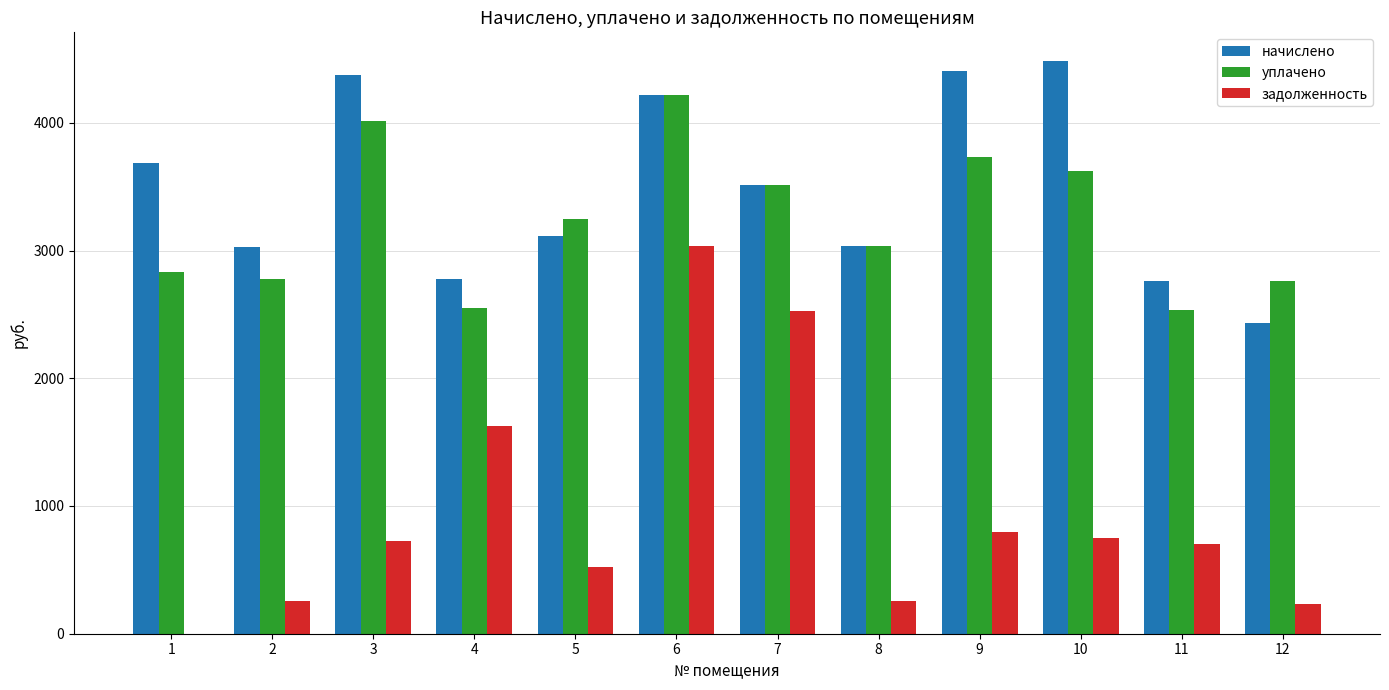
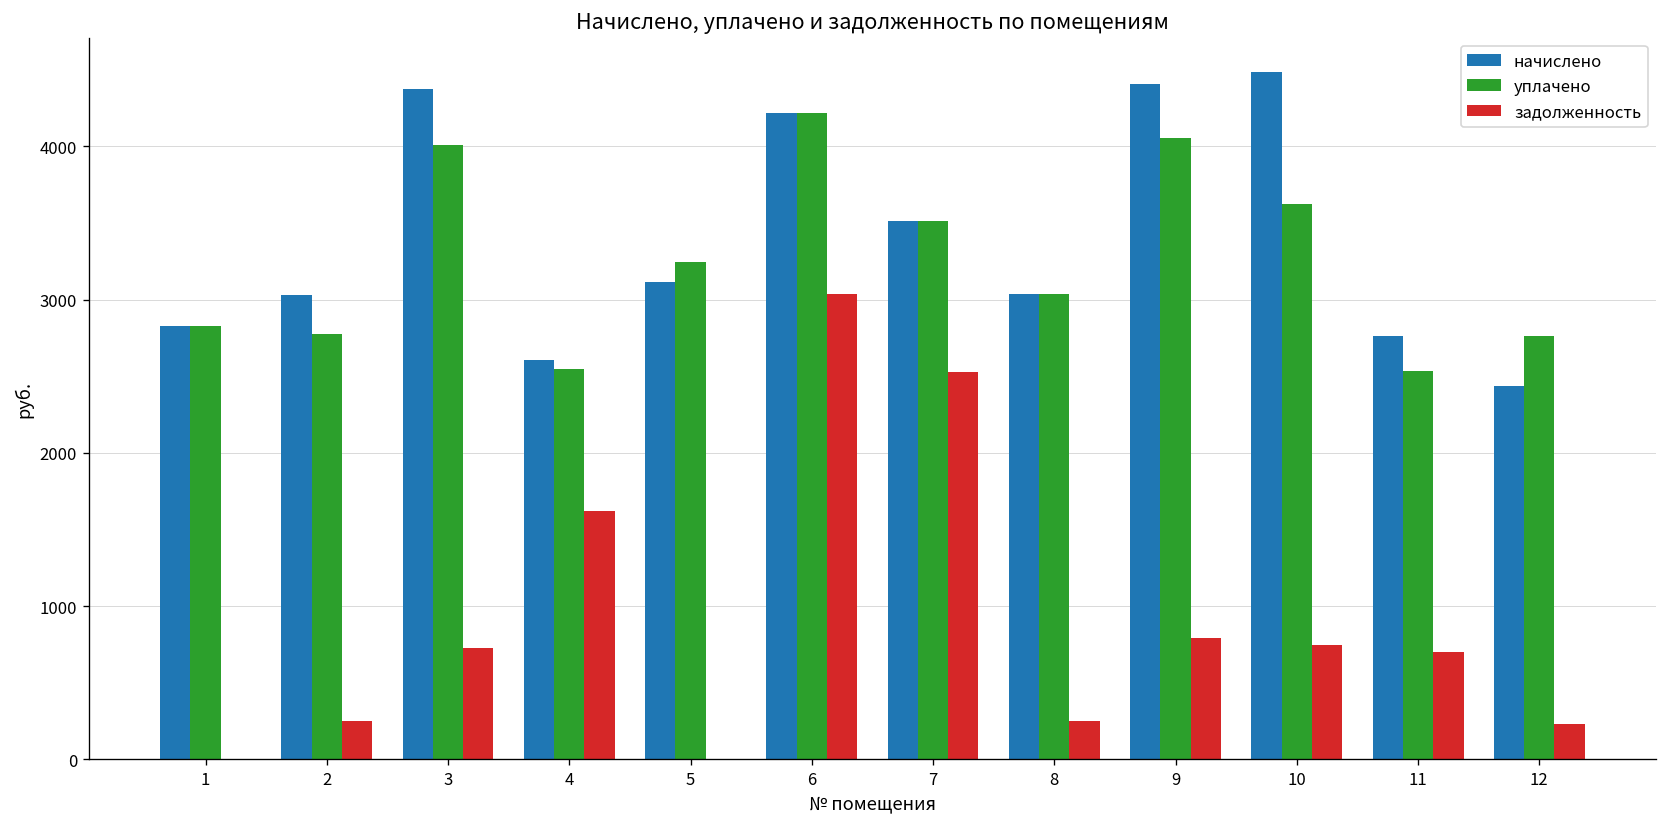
начислено, 1: 3680 -> 2830
начислено, 4: 2780 -> 2600
задолженность, 5: 520 -> 0
уплачено, 9: 3730 -> 4050
